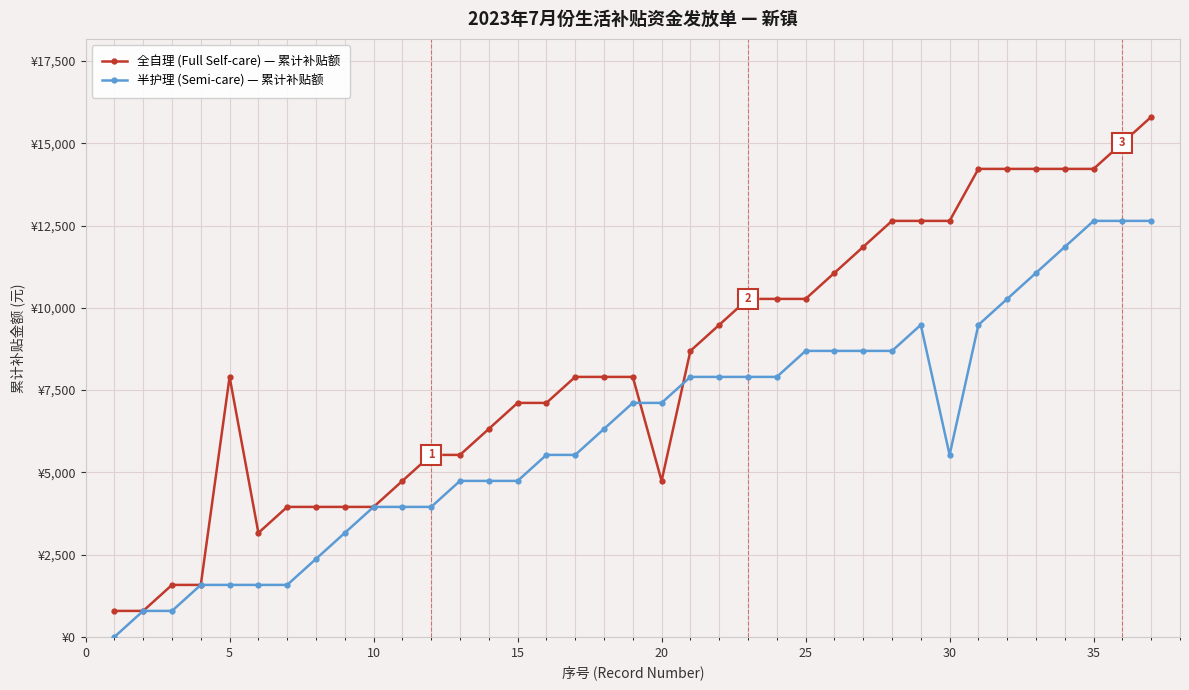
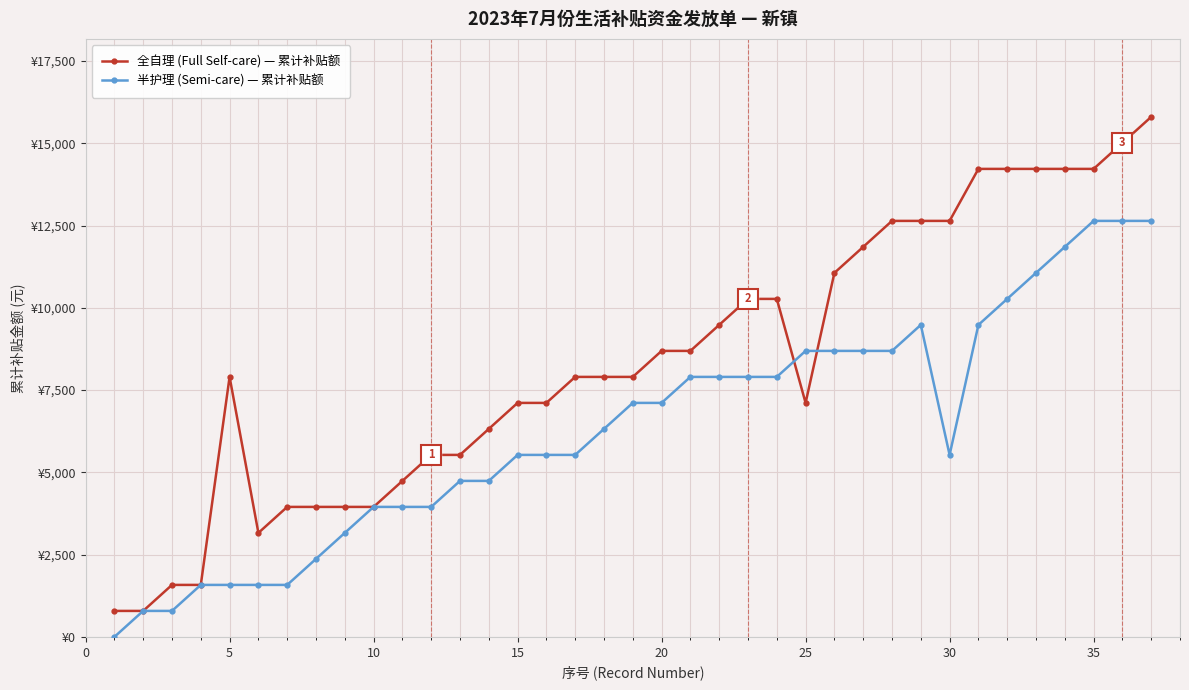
半护理 (Semi-care) — 累计补贴额, 15: ¥4,700 -> ¥5,500
全自理 (Full Self-care) — 累计补贴额, 20: ¥4,700 -> ¥8,700
全自理 (Full Self-care) — 累计补贴额, 25: ¥10,300 -> ¥7,100
